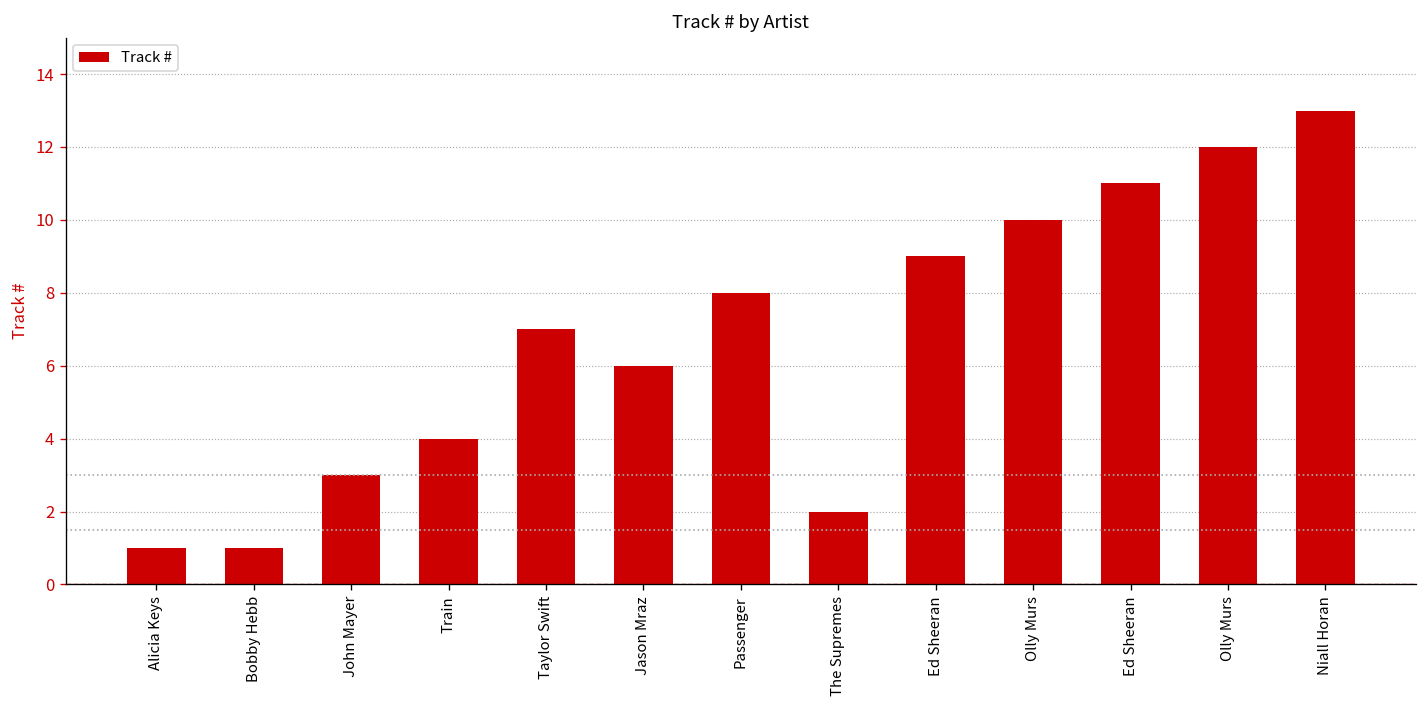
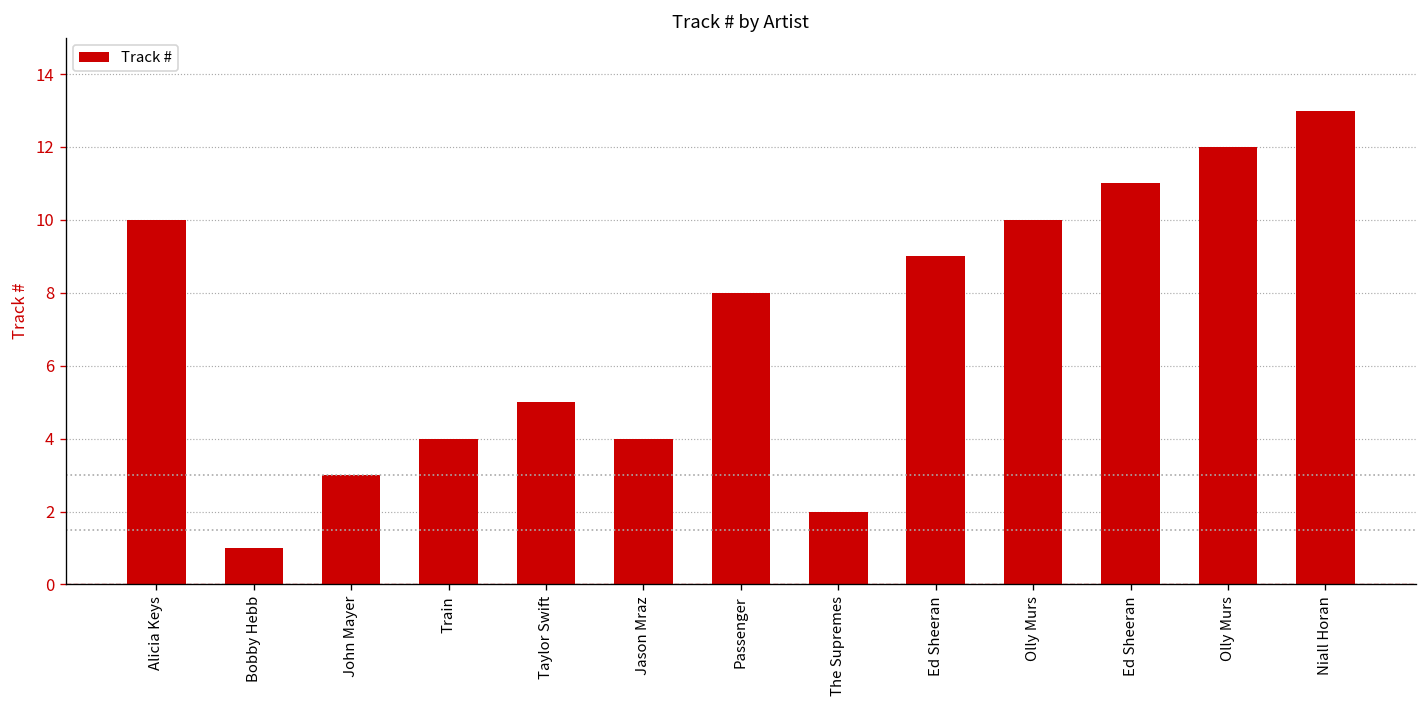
Alicia Keys: 1 -> 10
Taylor Swift: 7 -> 5
Jason Mraz: 6 -> 4
